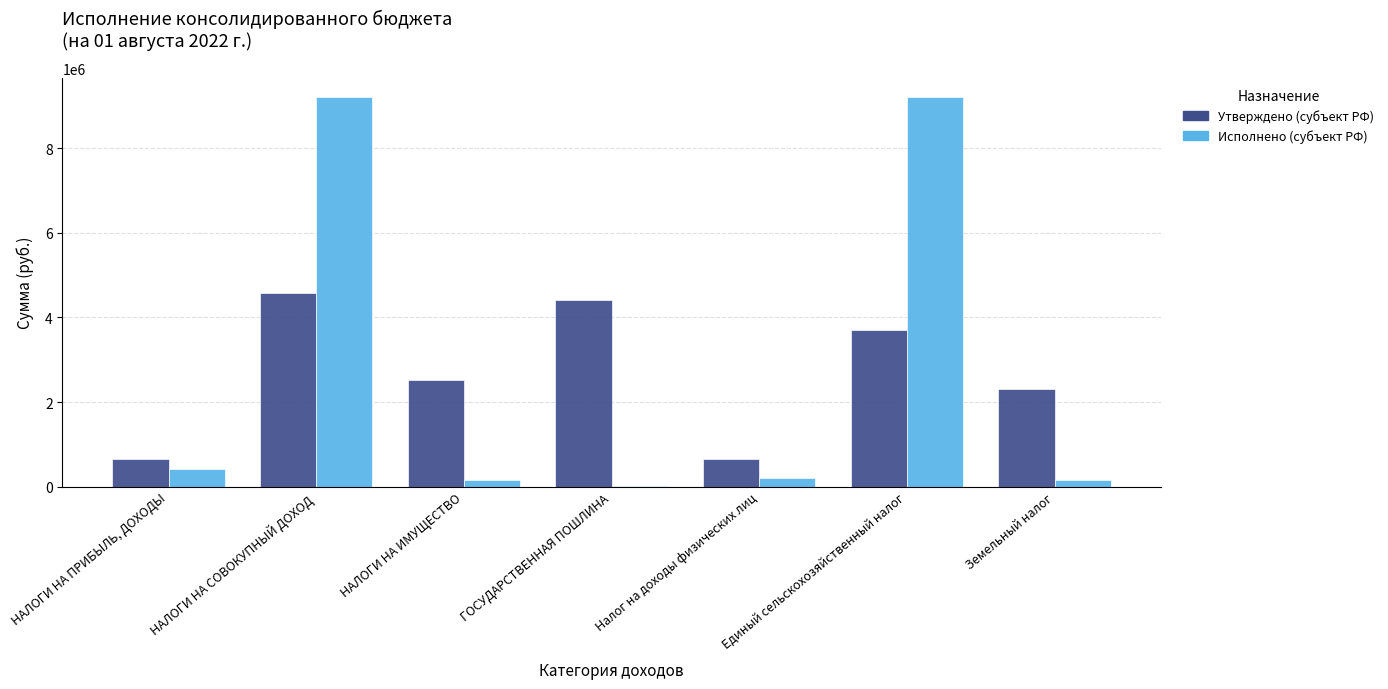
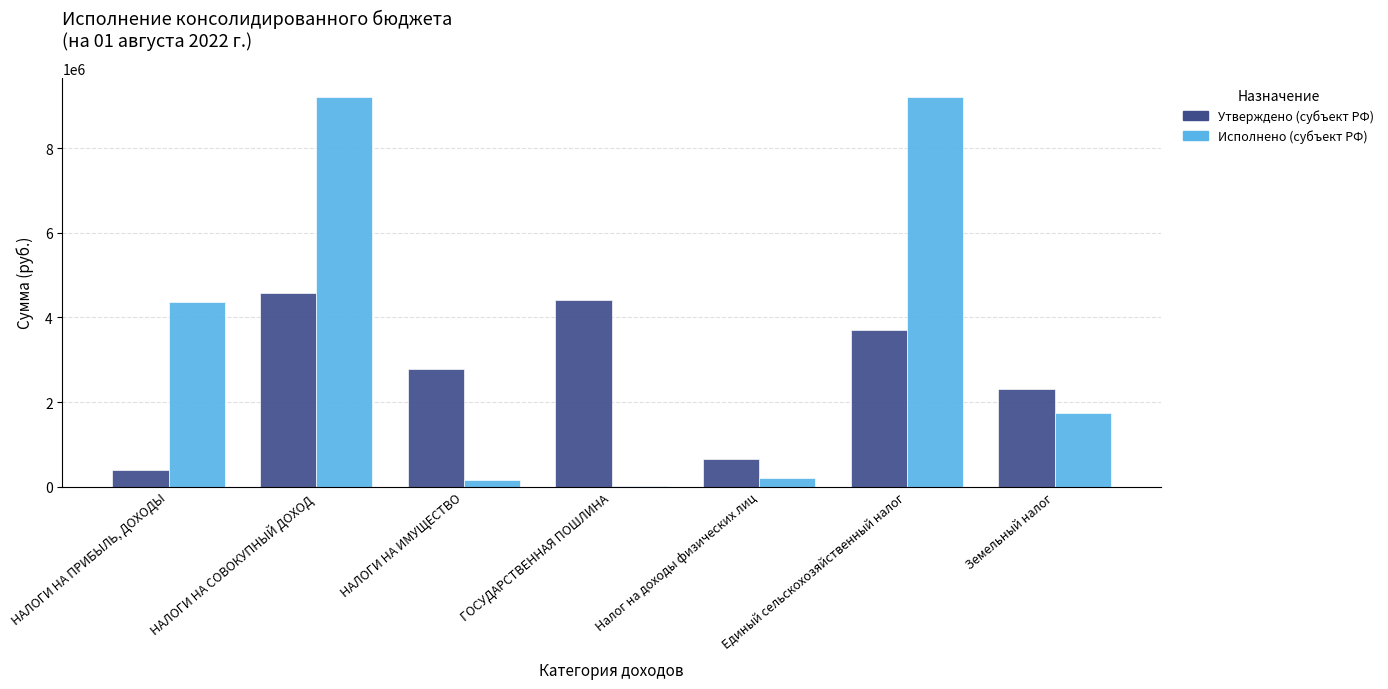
Утверждено (субъект РФ), НАЛОГИ НА ПРИБЫЛЬ, ДОХОДЫ: 700000 -> 400000
Исполнено (субъект РФ), НАЛОГИ НА ПРИБЫЛЬ, ДОХОДЫ: 400000 -> 4400000
Утверждено (субъект РФ), НАЛОГИ НА ИМУЩЕСТВО: 2500000 -> 2800000
Исполнено (субъект РФ), Земельный налог: 100000 -> 1700000
